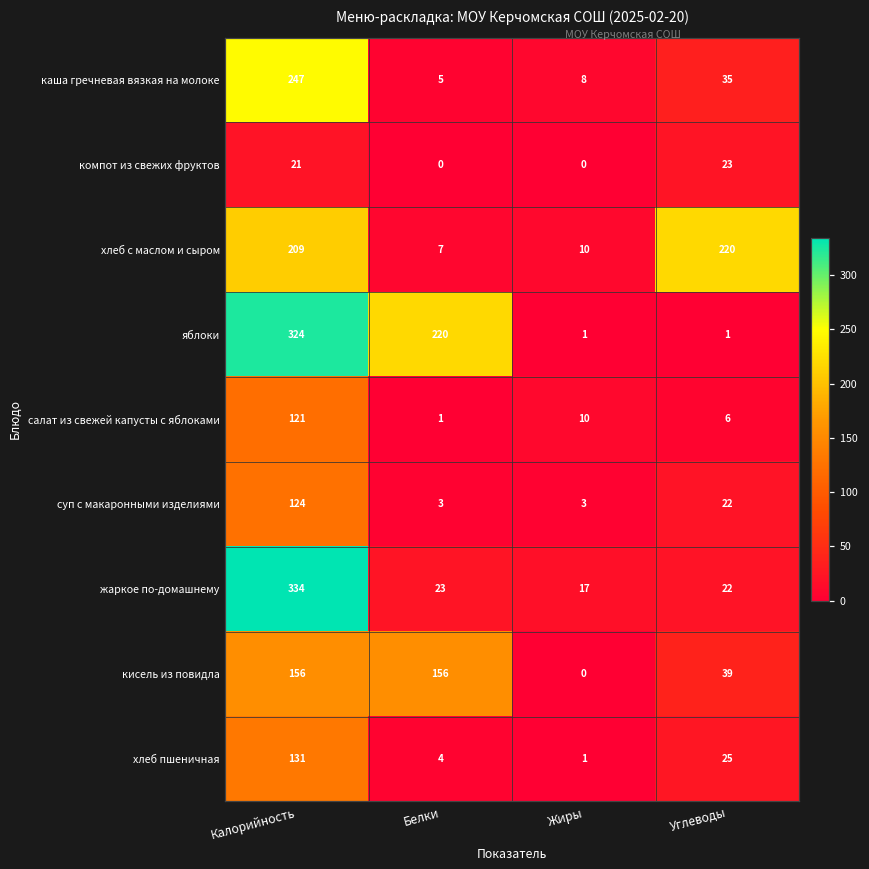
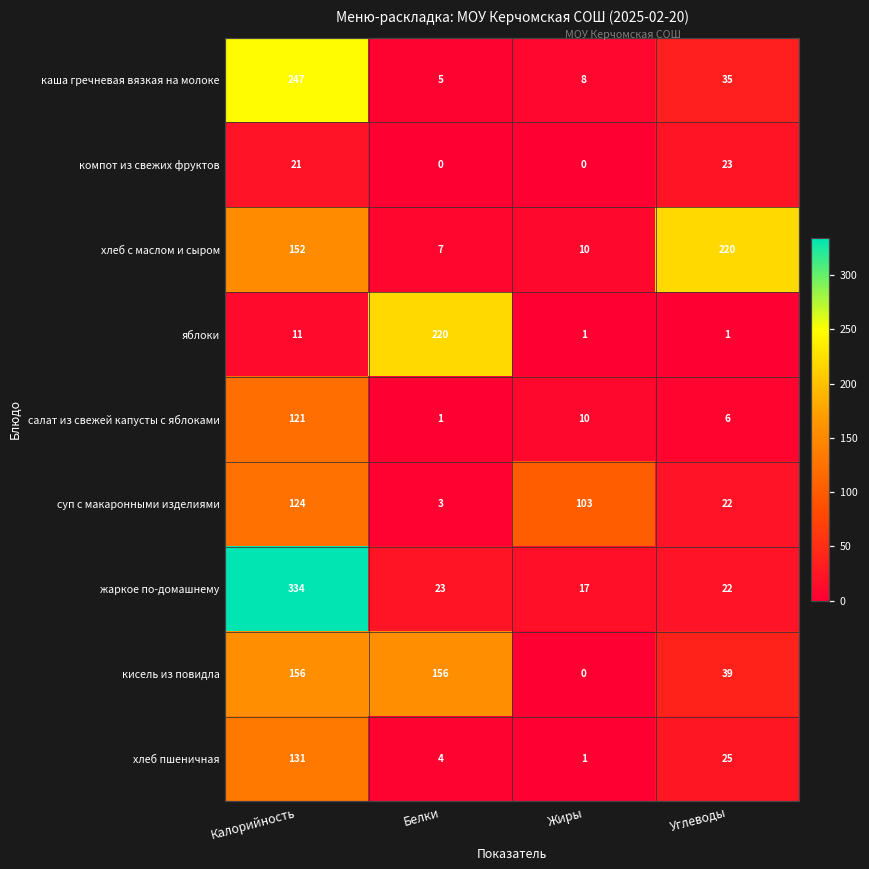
хлеб с маслом и сыром, Калорийность: 209 -> 152
яблоки, Калорийность: 324 -> 11
суп с макаронными изделиями, Жиры: 3 -> 103
